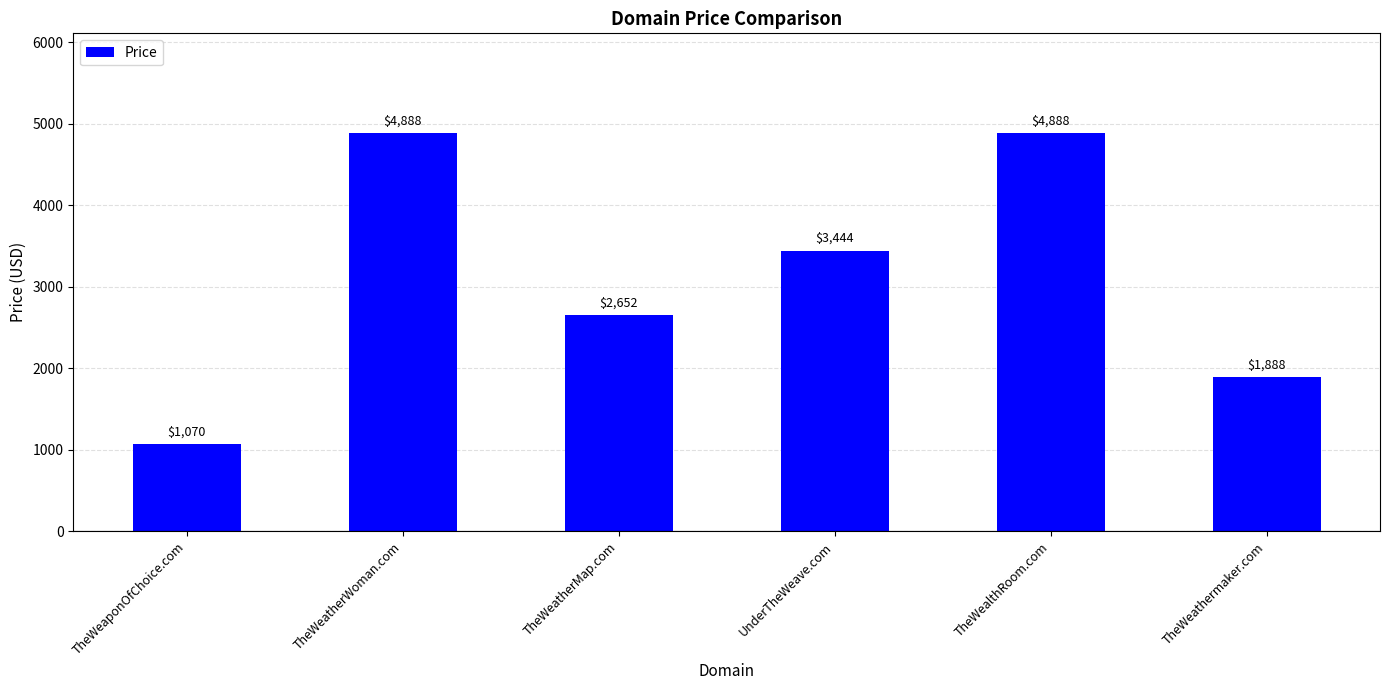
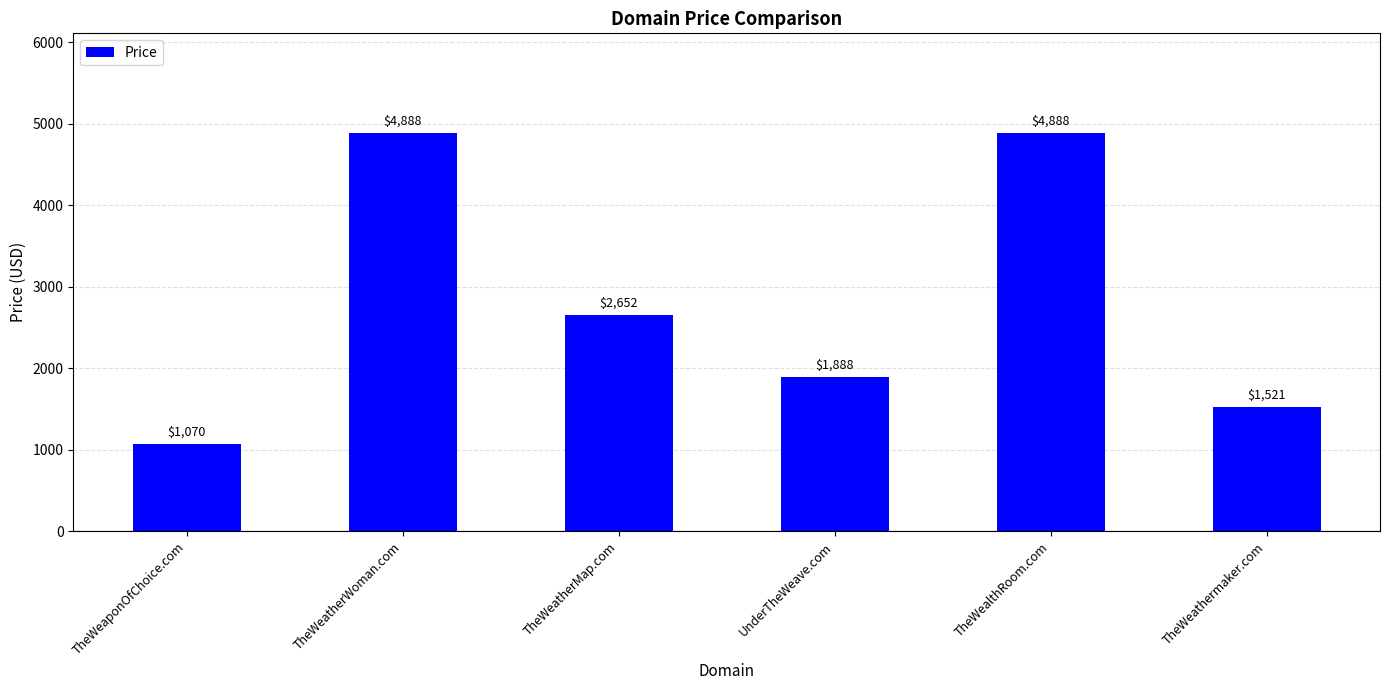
UnderTheWeave.com: $3,444 -> $1,888
TheWeathermaker.com: $1,888 -> $1,521
